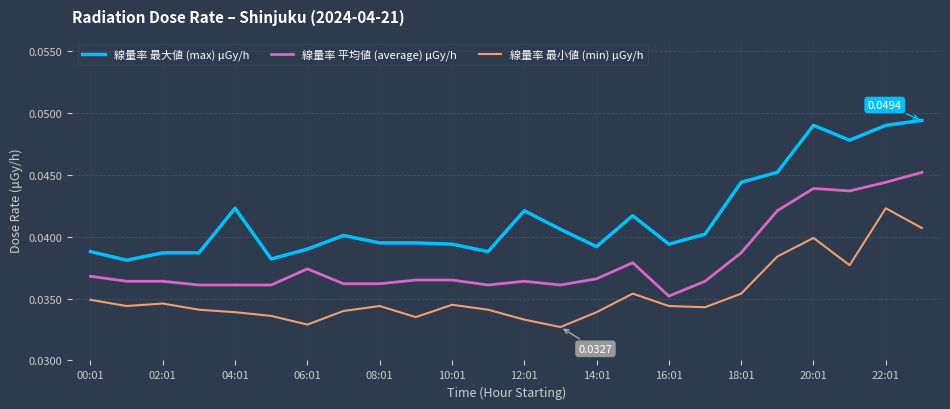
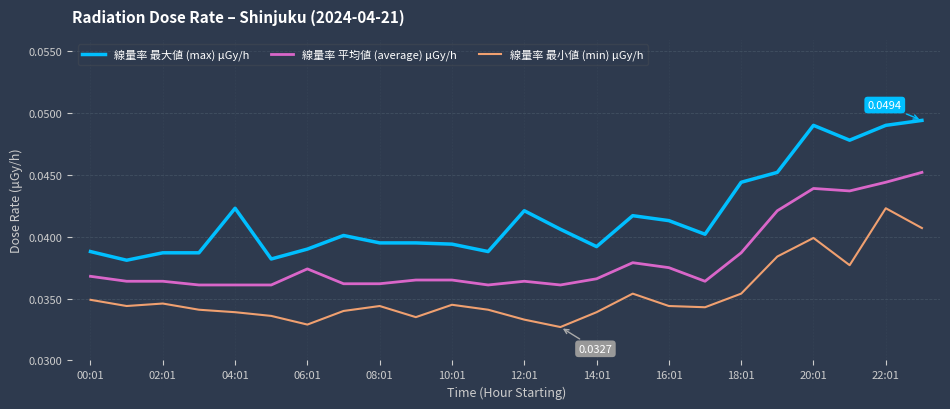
線量率 最大値 (max) μGy/h, 16:01: 0.0394 -> 0.0413
線量率 平均値 (average) μGy/h, 16:01: 0.0352 -> 0.0375
